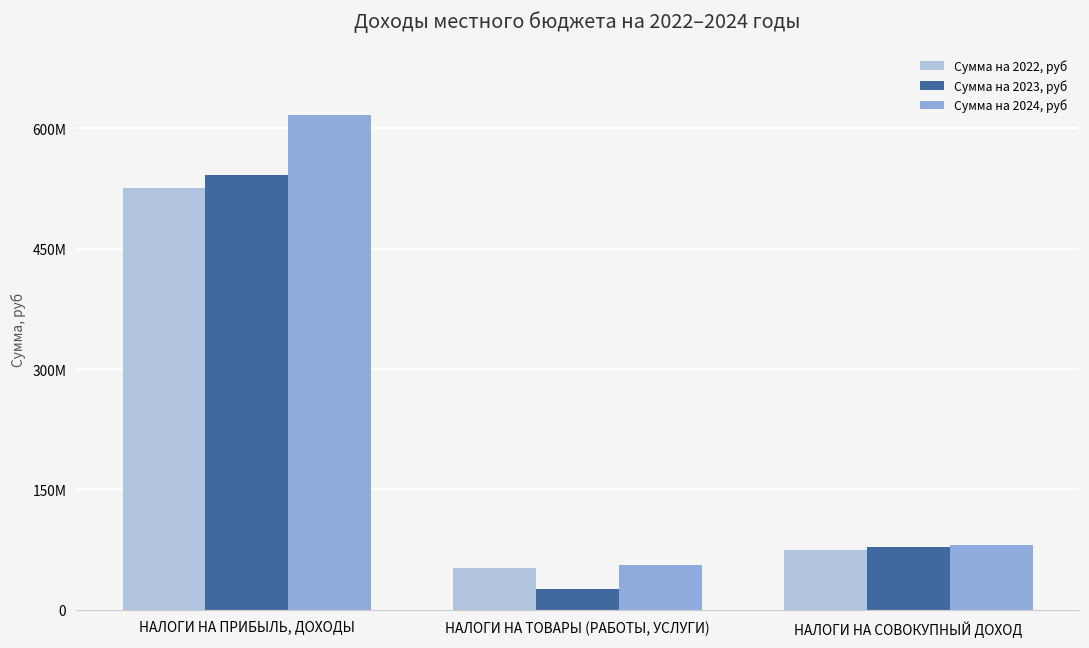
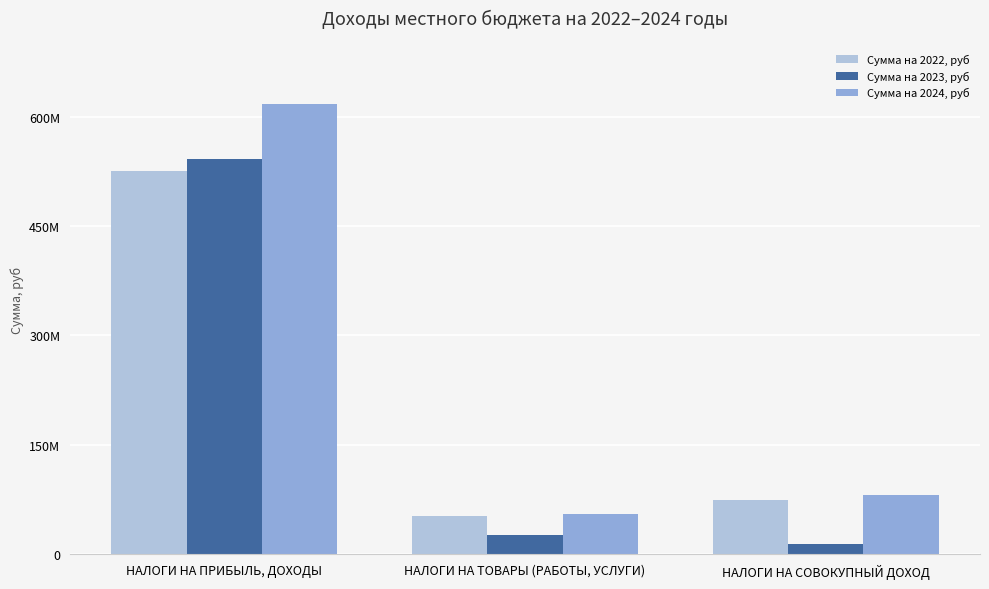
Сумма на 2023, руб, НАЛОГИ НА СОВОКУПНЫЙ ДОХОД: 80000000 -> 10000000
